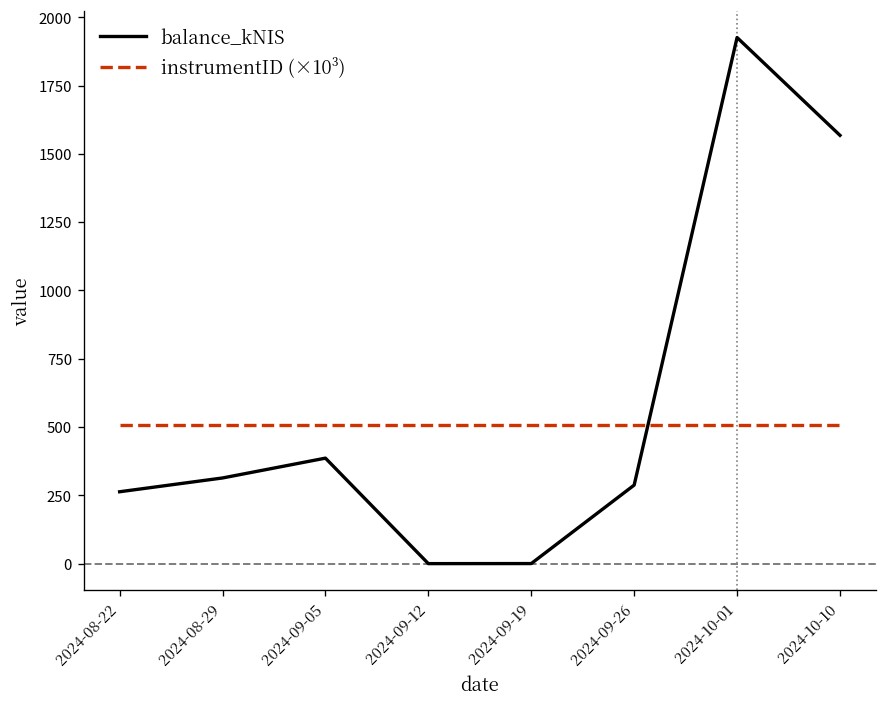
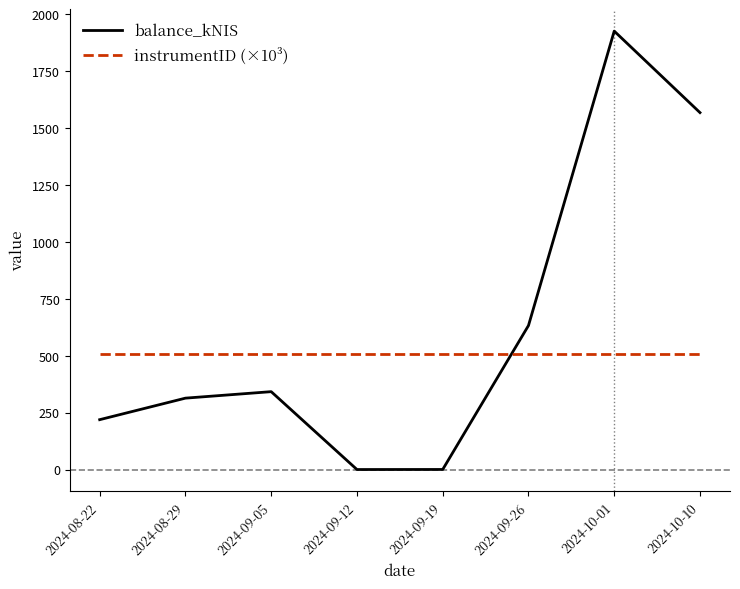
balance_kNIS, 2024-08-22: 260 -> 220
balance_kNIS, 2024-09-05: 390 -> 340
balance_kNIS, 2024-09-26: 290 -> 630
